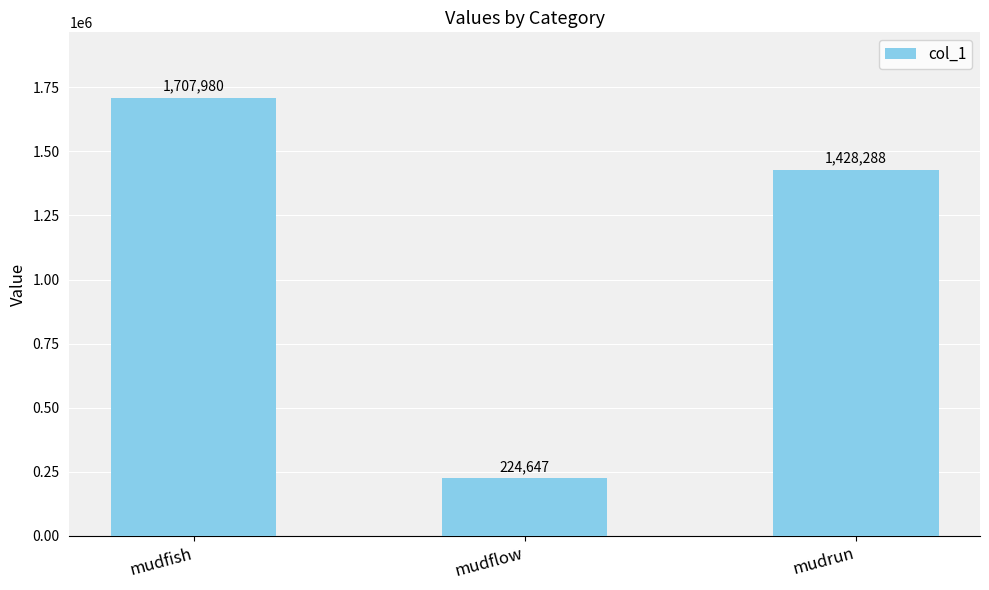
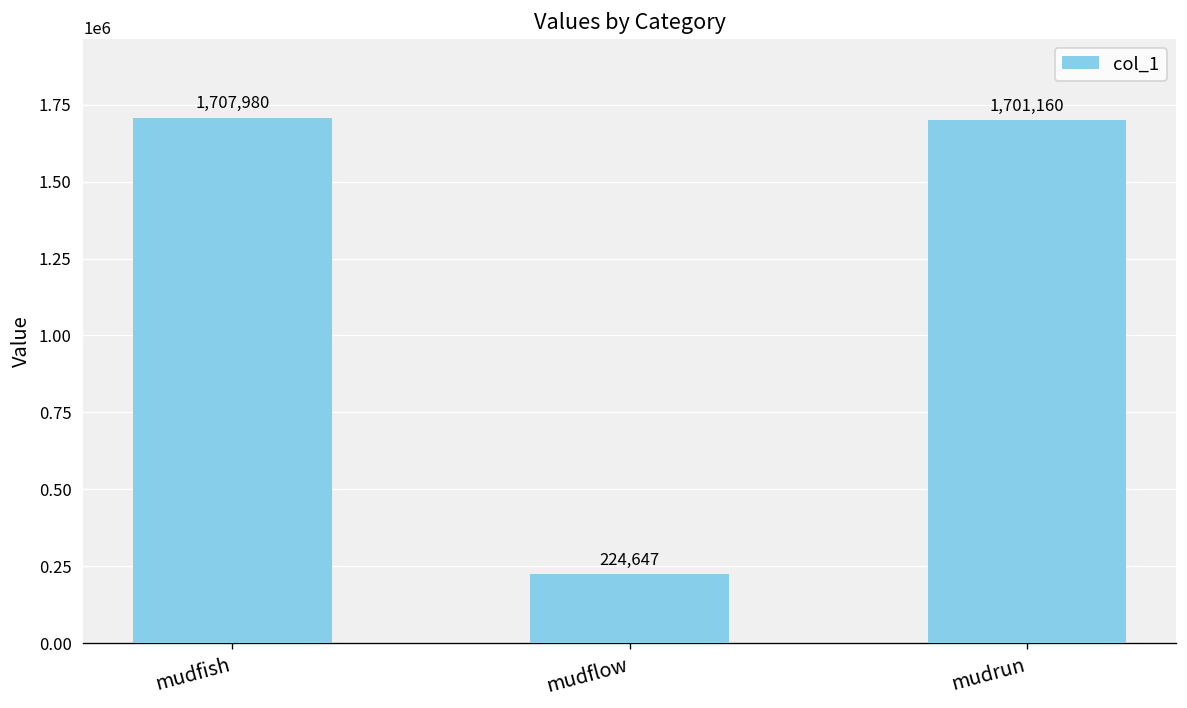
mudrun: 1,428,288 -> 1,701,160
